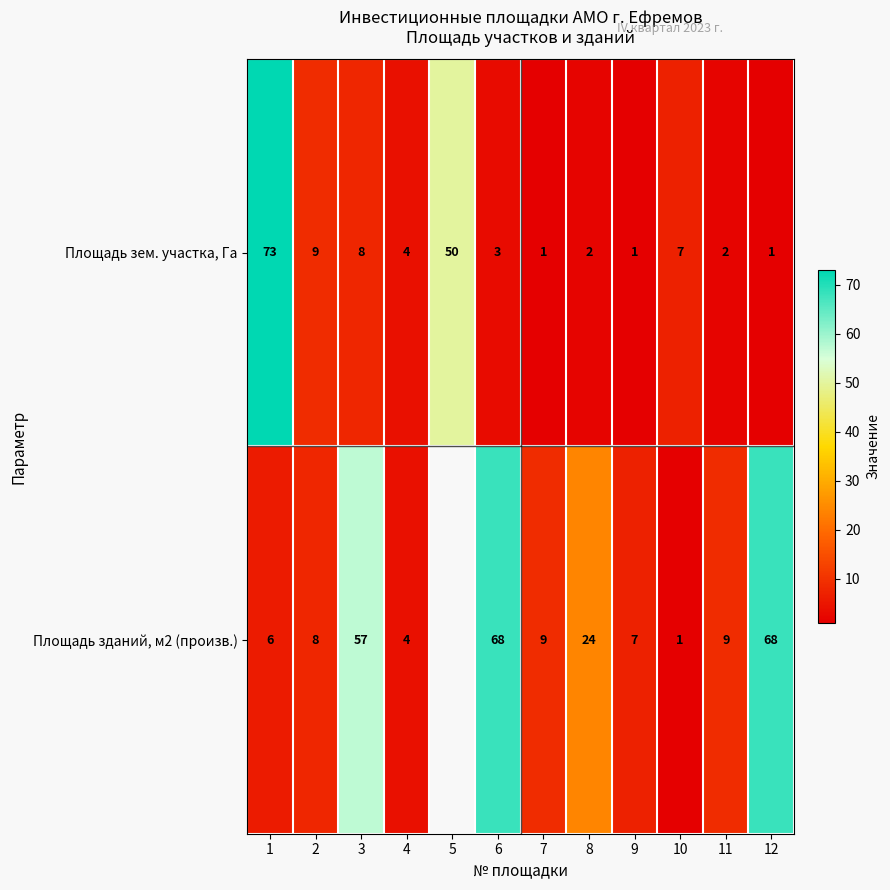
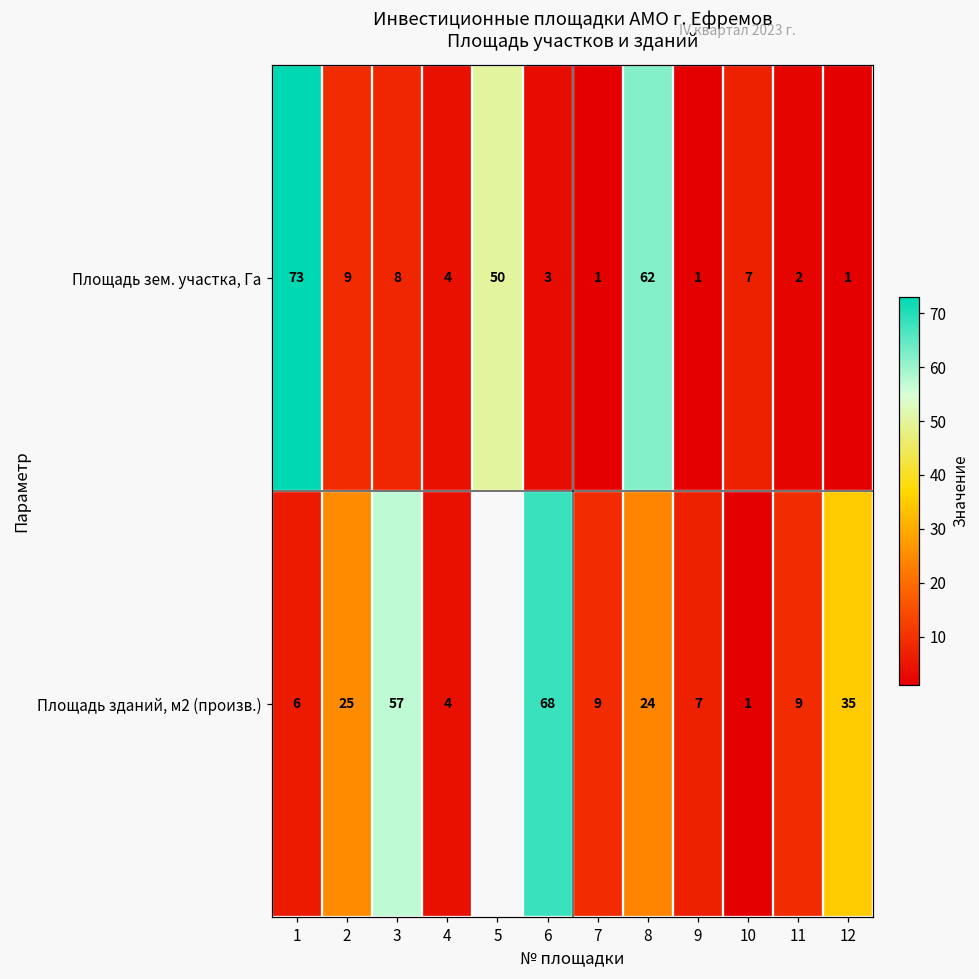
Площадь зем. участка, Га, 8: 2 -> 62
Площадь зданий, м2 (произв.), 2: 8 -> 25
Площадь зданий, м2 (произв.), 12: 68 -> 35
